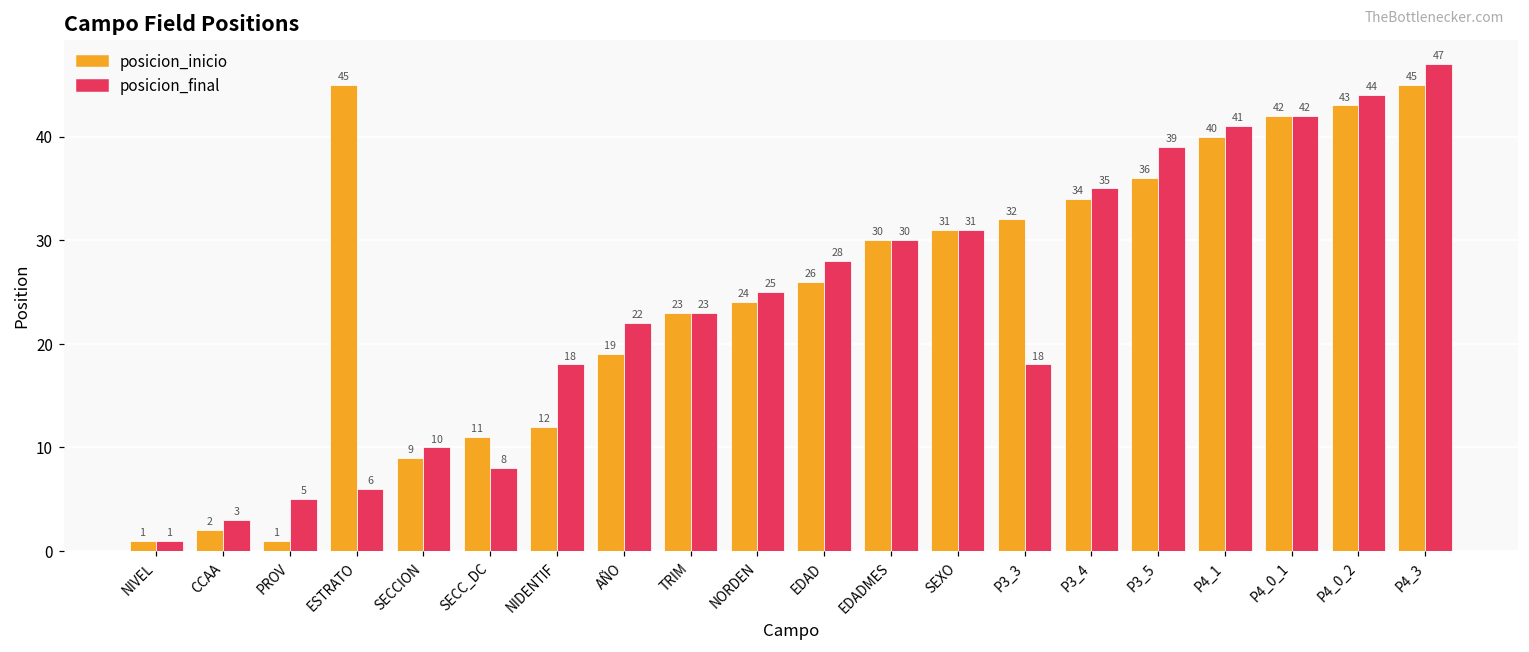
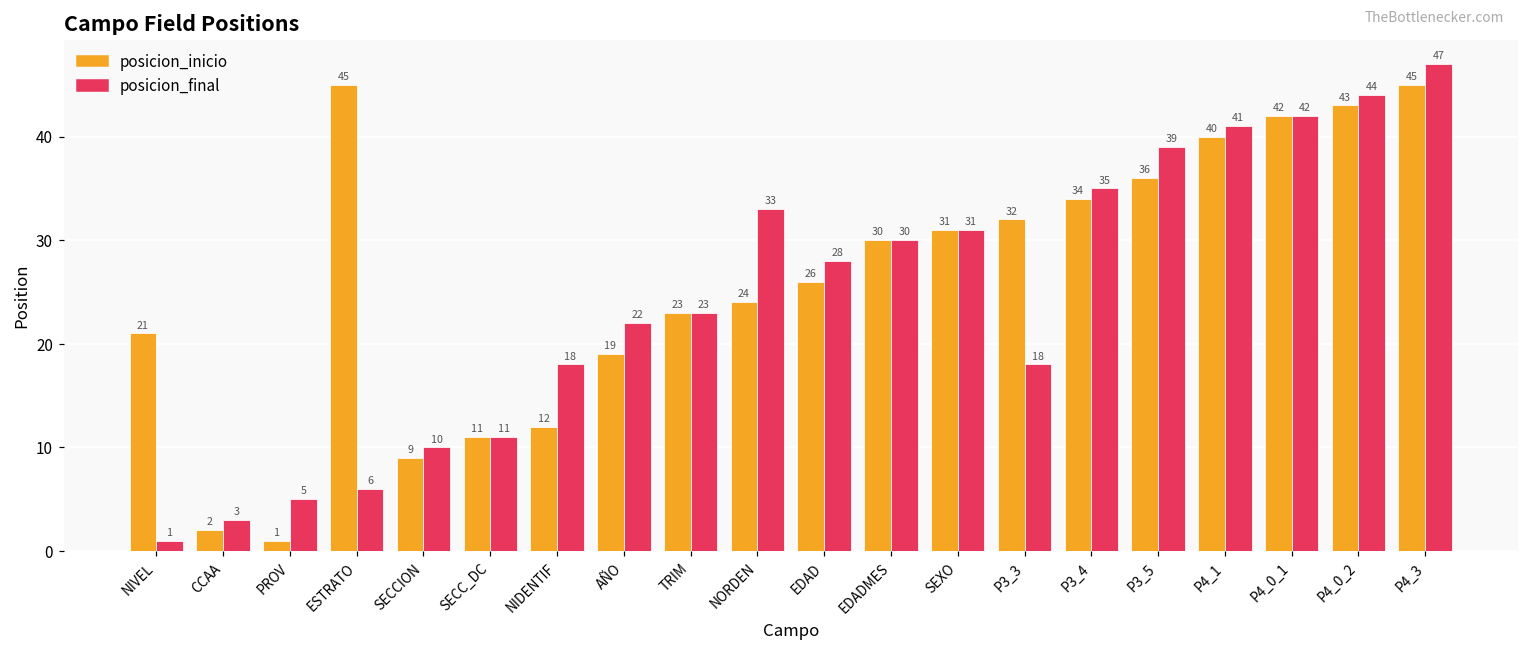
posicion_inicio, NIVEL: 1 -> 21
posicion_final, SECC_DC: 8 -> 11
posicion_final, NORDEN: 25 -> 33
